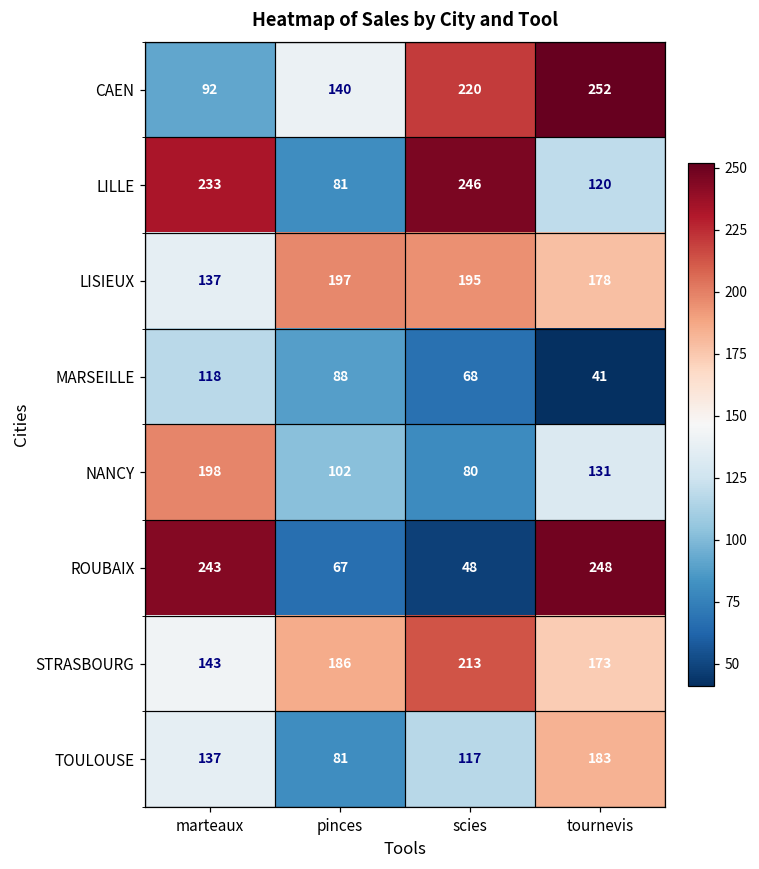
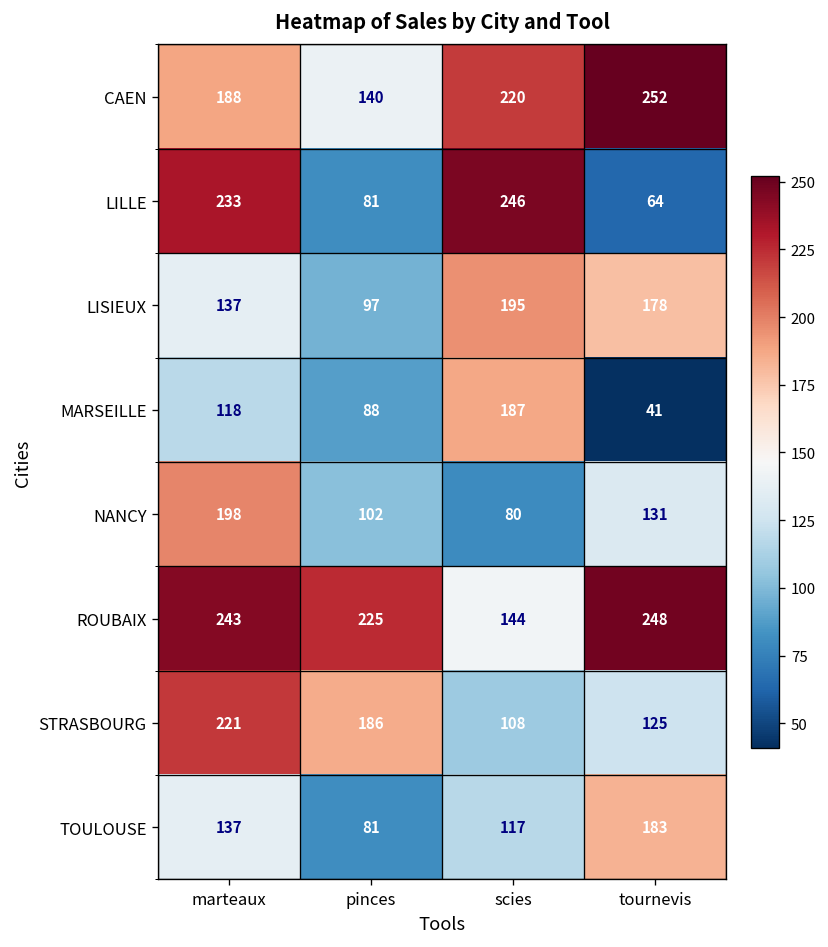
CAEN, marteaux: 92 -> 188
LILLE, tournevis: 120 -> 64
LISIEUX, pinces: 197 -> 97
MARSEILLE, scies: 68 -> 187
ROUBAIX, pinces: 67 -> 225
ROUBAIX, scies: 48 -> 144
STRASBOURG, marteaux: 143 -> 221
STRASBOURG, scies: 213 -> 108
STRASBOURG, tournevis: 173 -> 125
